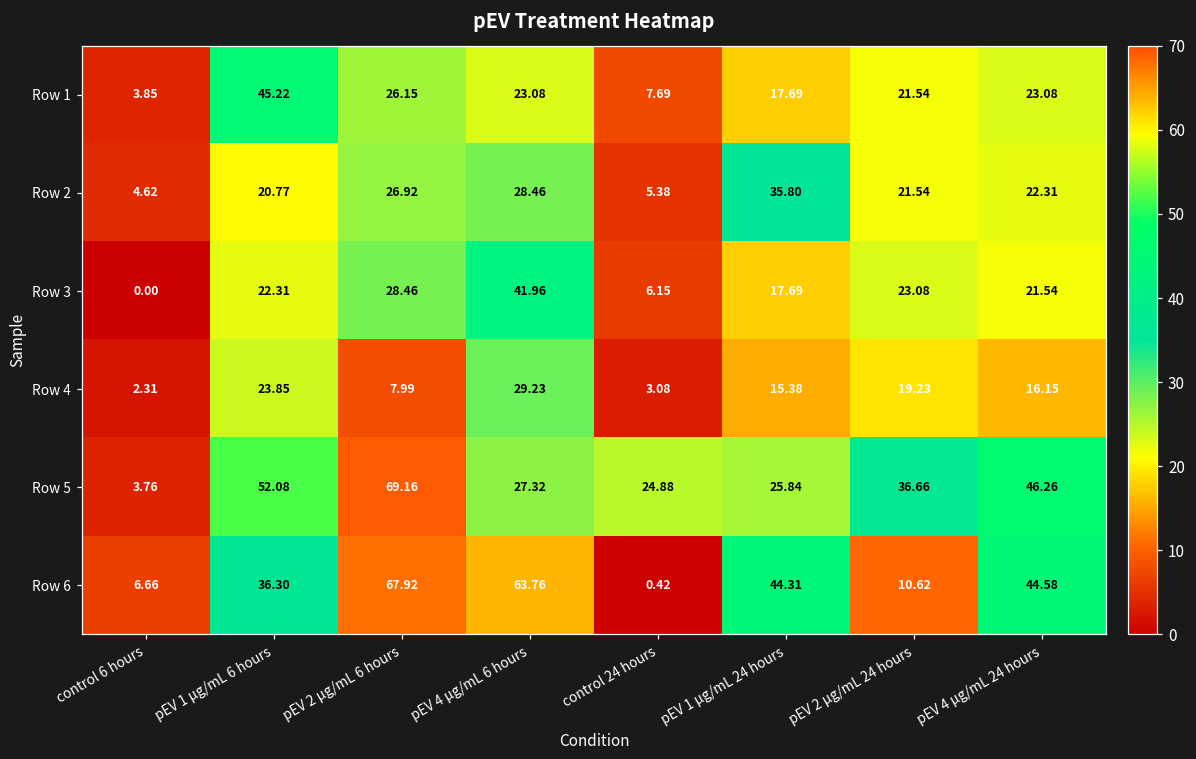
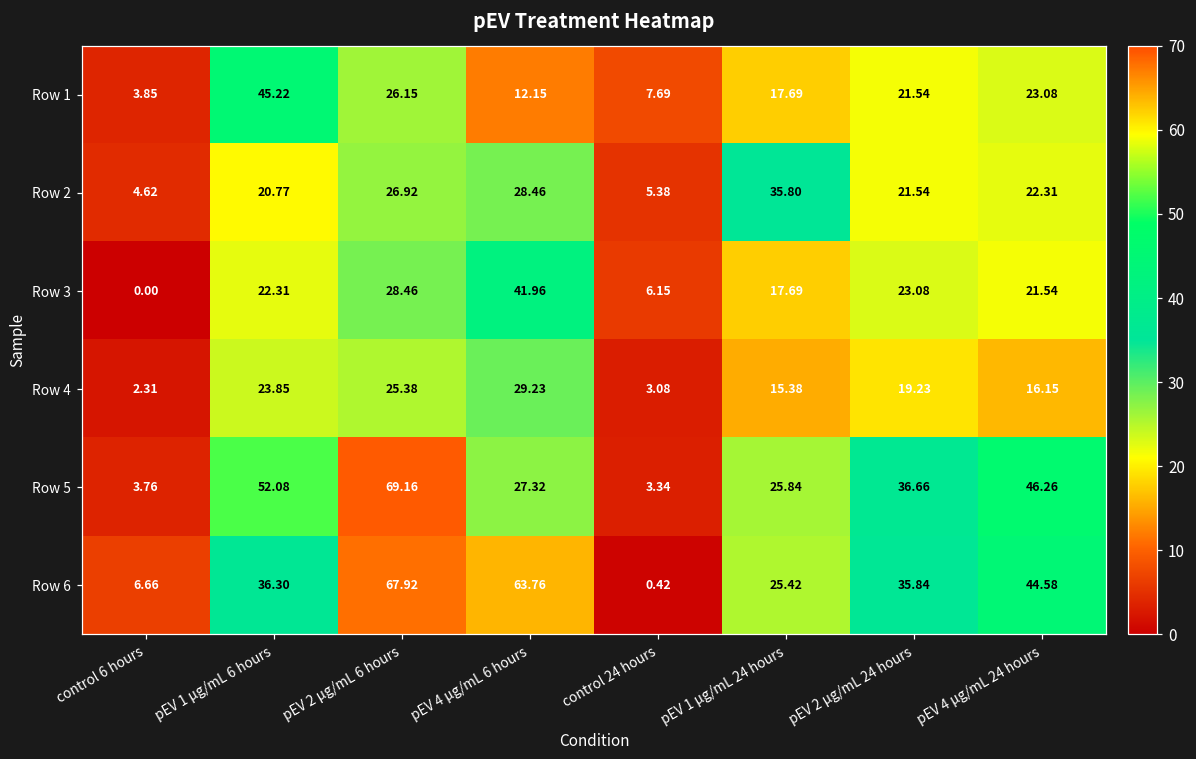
Row 1, pEV 4 μg/mL 6 hours: 23.08 -> 12.15
Row 4, pEV 2 μg/mL 6 hours: 7.99 -> 25.38
Row 5, control 24 hours: 24.88 -> 3.34
Row 6, pEV 1 μg/mL 24 hours: 44.31 -> 25.42
Row 6, pEV 2 μg/mL 24 hours: 10.62 -> 35.84
